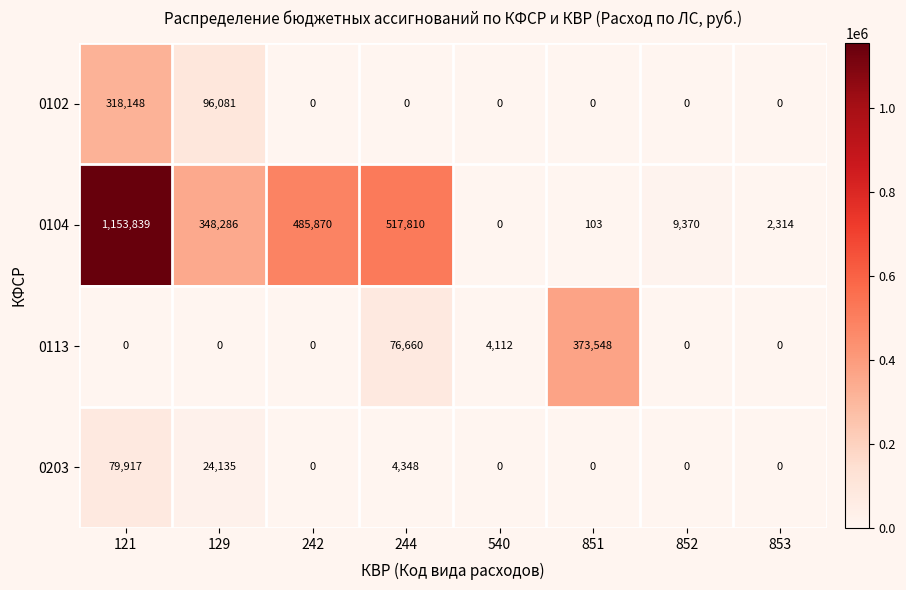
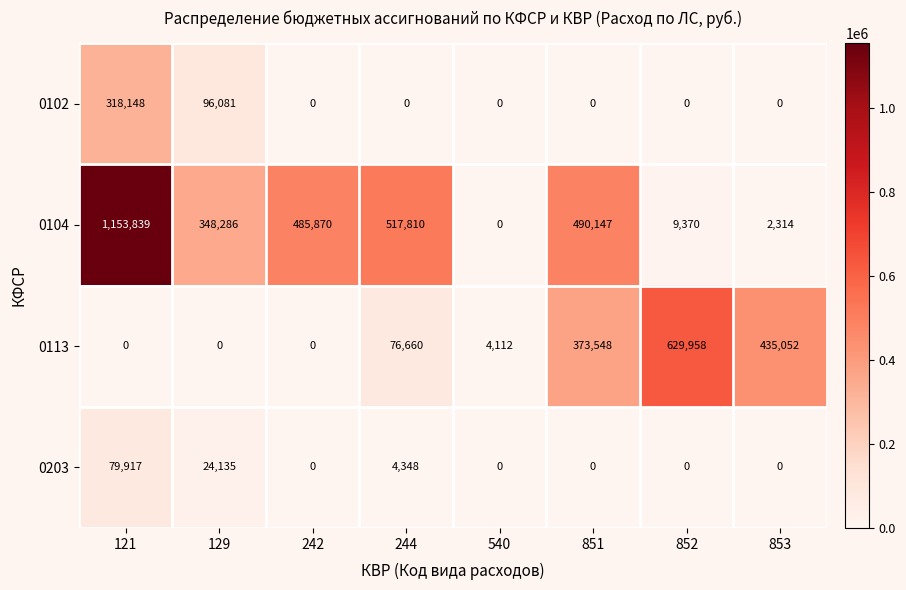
0104, 851: 103 -> 490,147
0113, 852: 0 -> 629,958
0113, 853: 0 -> 435,052
